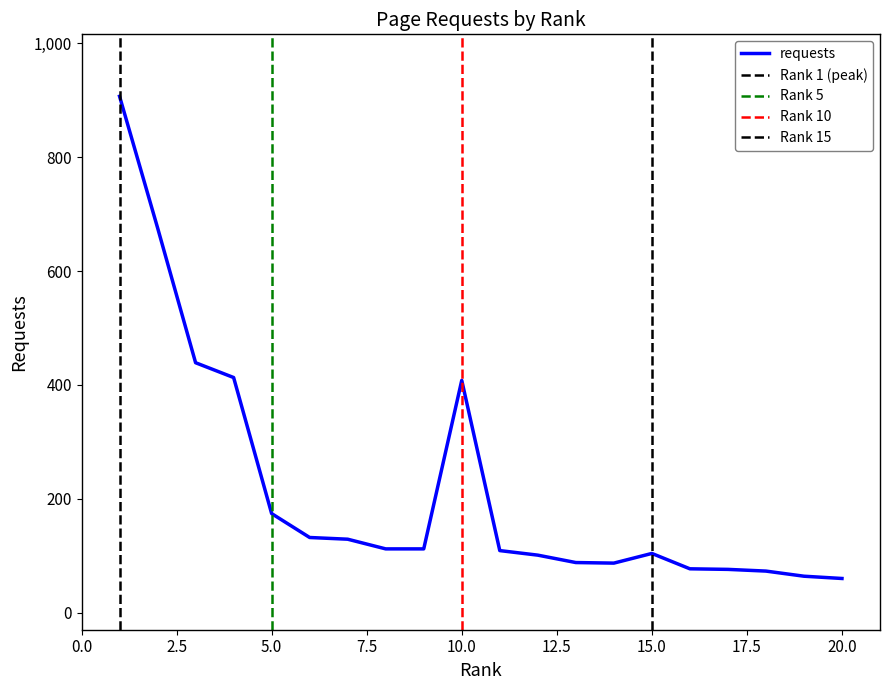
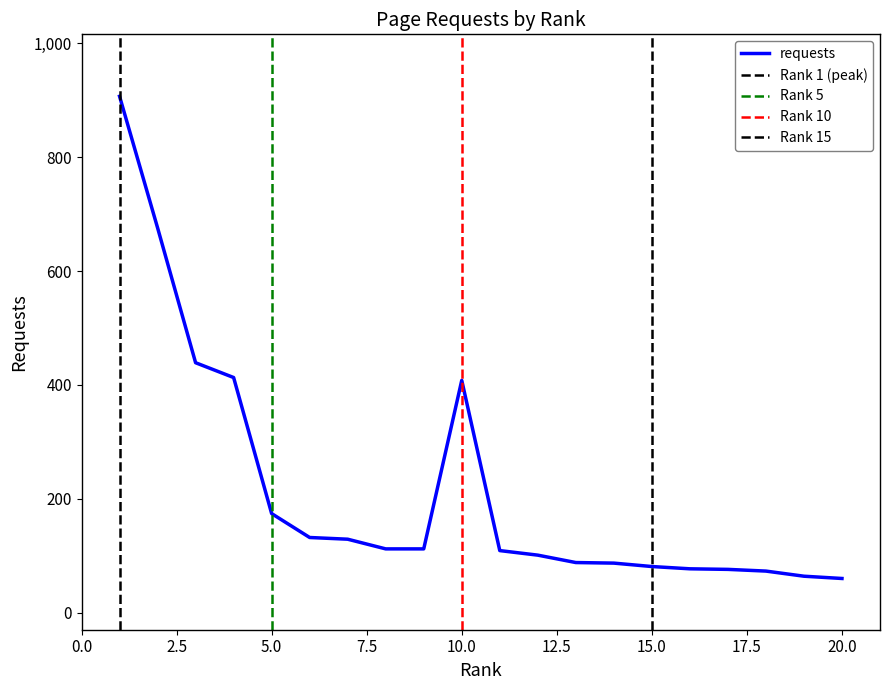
15.0: 100 -> 80
